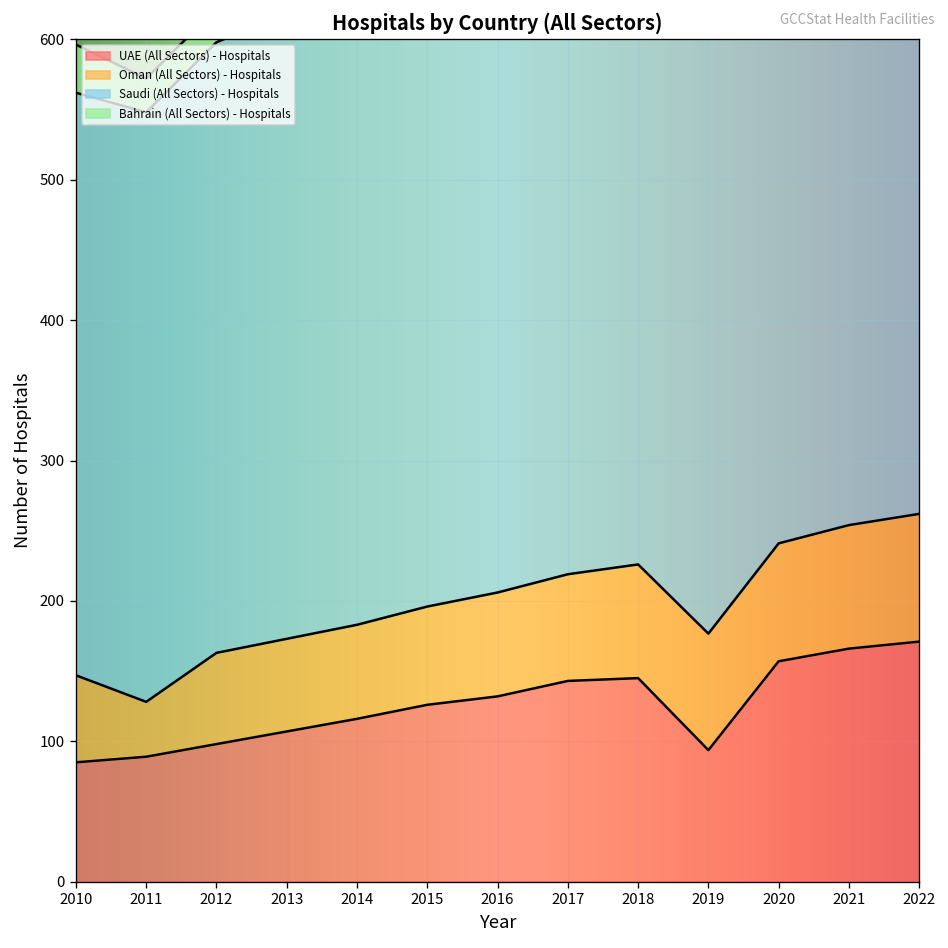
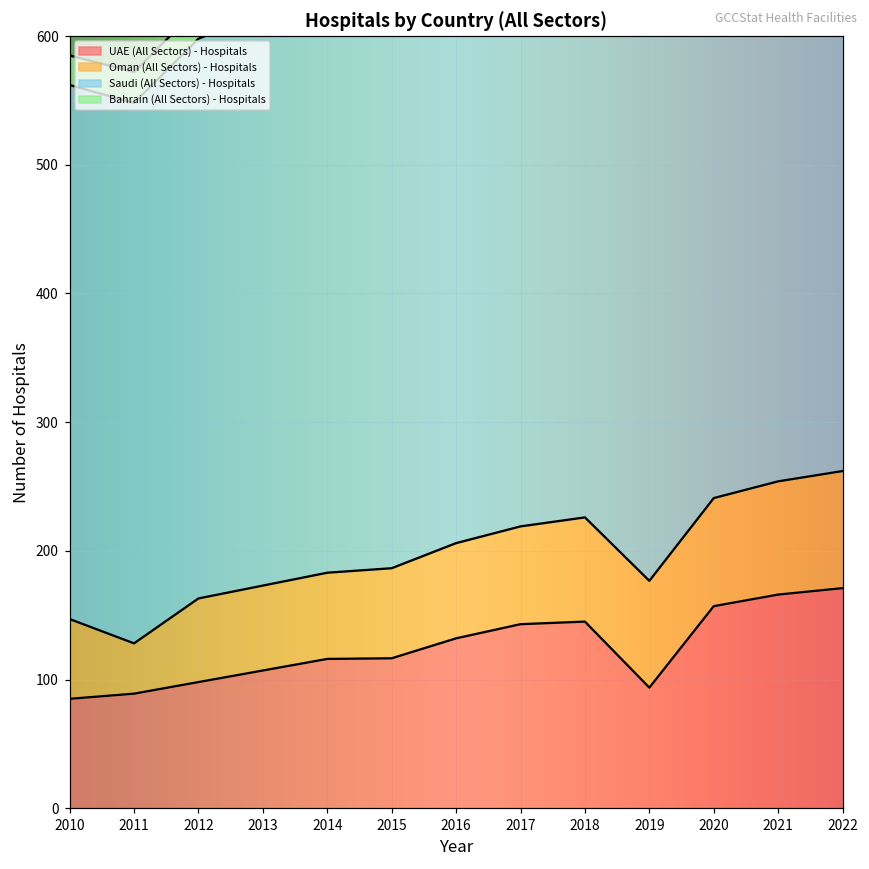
Bahrain (All Sectors) - Hospitals, 2010: 34 -> 23
UAE (All Sectors) - Hospitals, 2015: 126 -> 117
